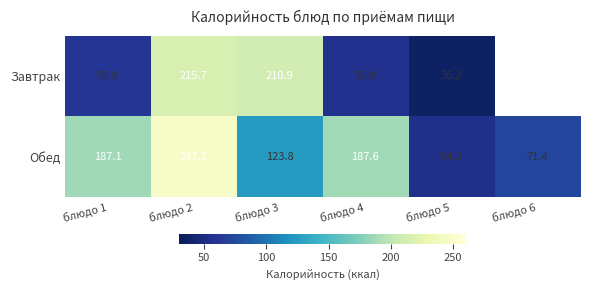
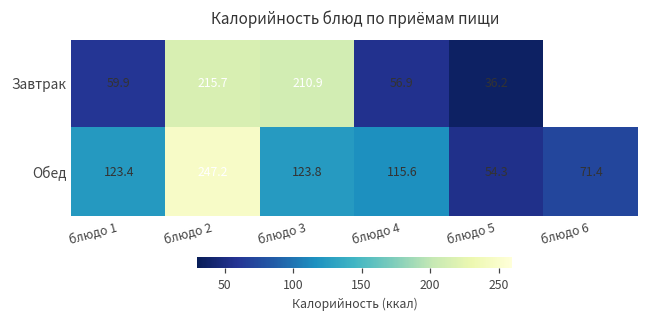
Обед, блюдо 1: 187.1 -> 123.4
Обед, блюдо 4: 187.6 -> 115.6
